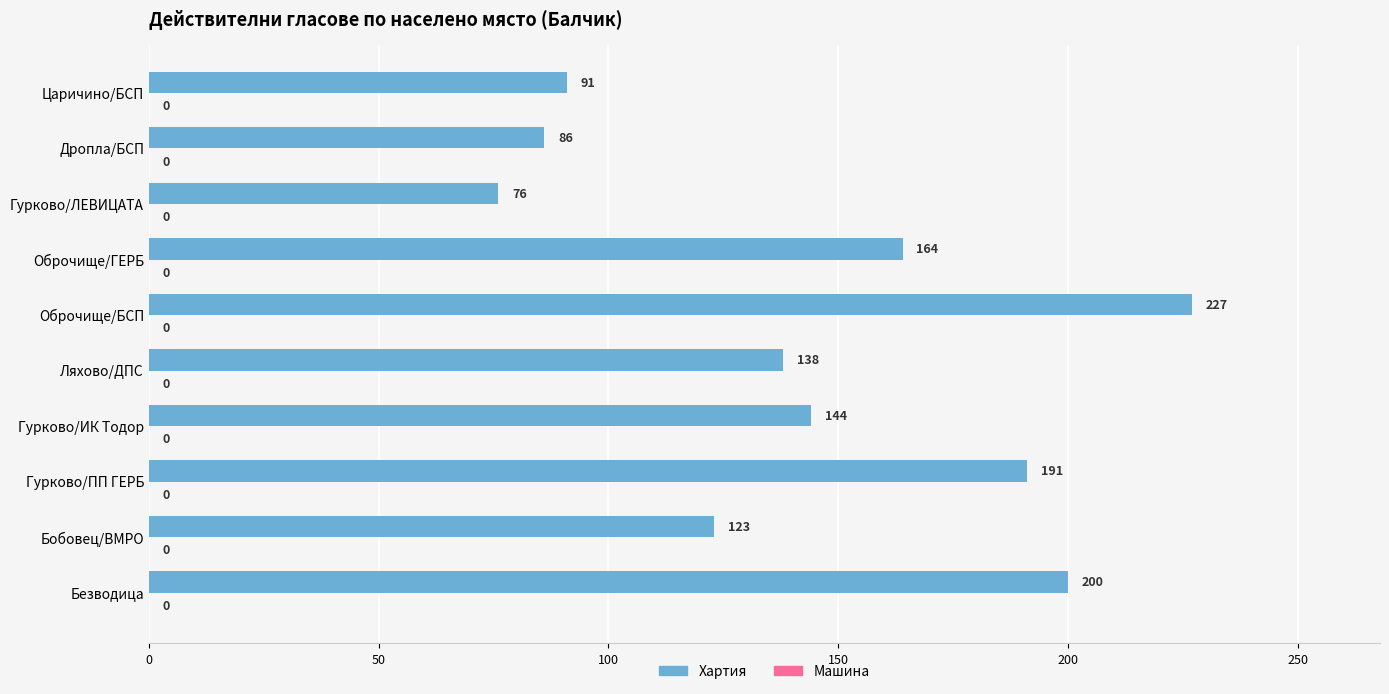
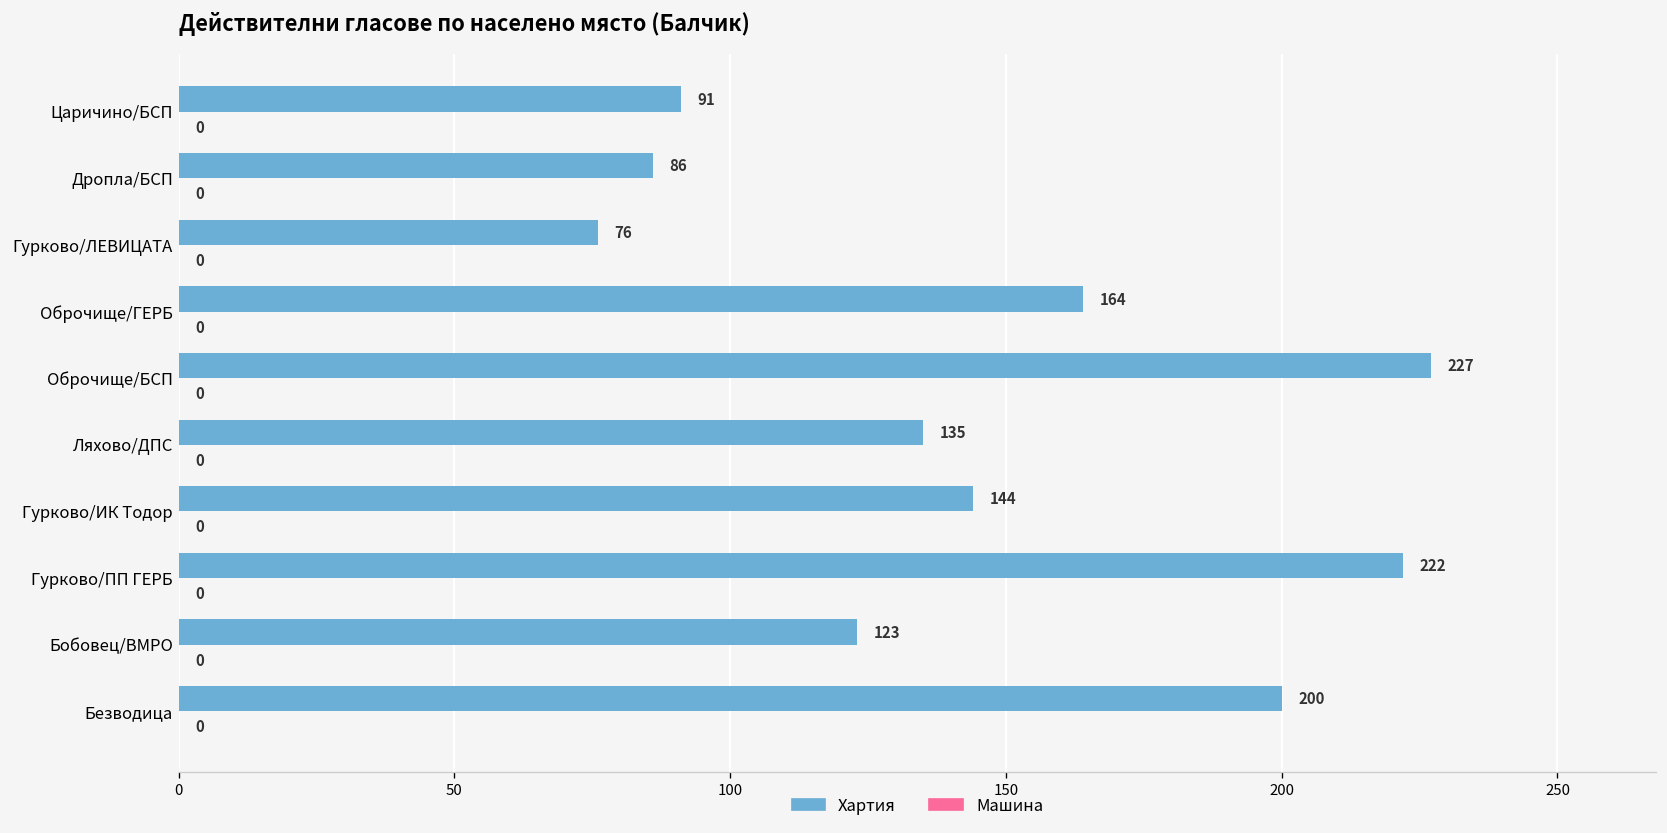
Хартия, Ляхово/ДПС: 138 -> 135
Хартия, Гурково/ПП ГЕРБ: 191 -> 222
